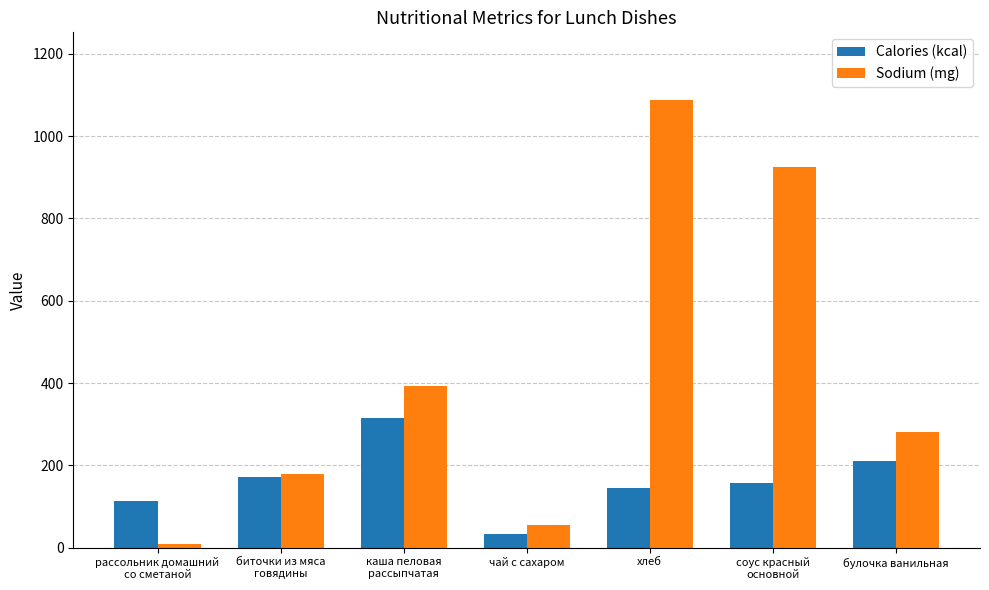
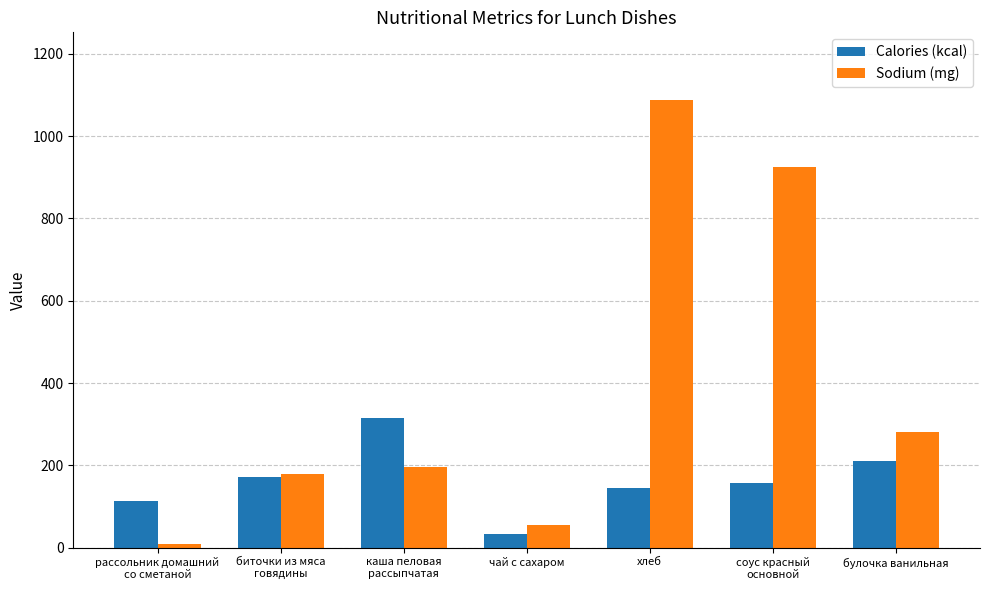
Sodium (mg), каша пеловая рассыпчатая: 390 -> 200
